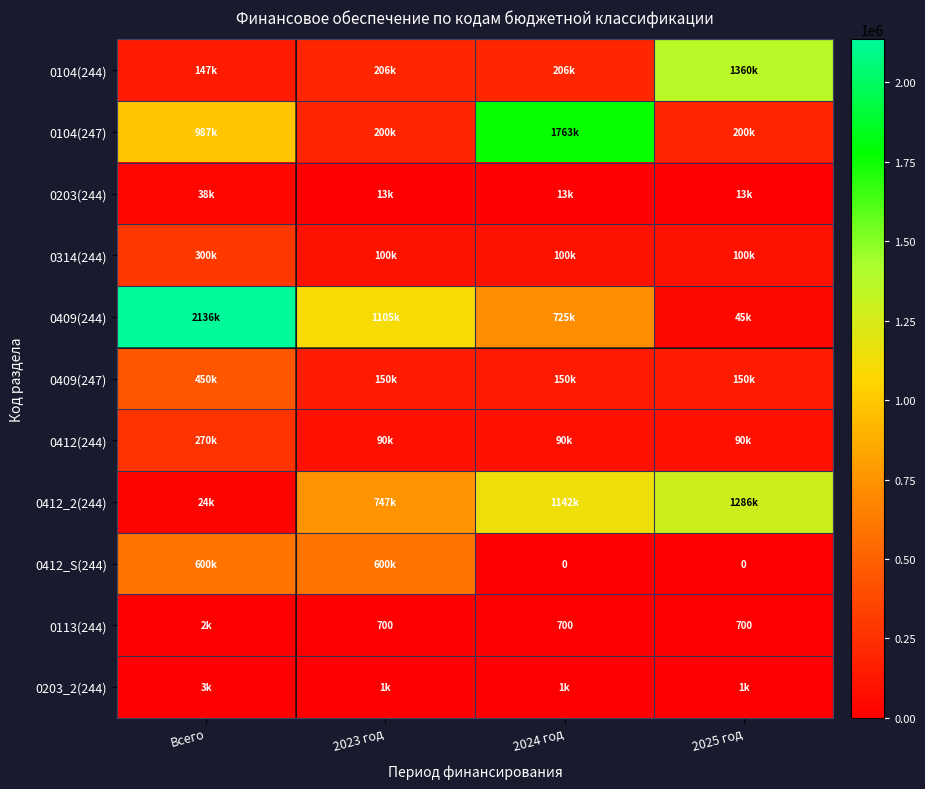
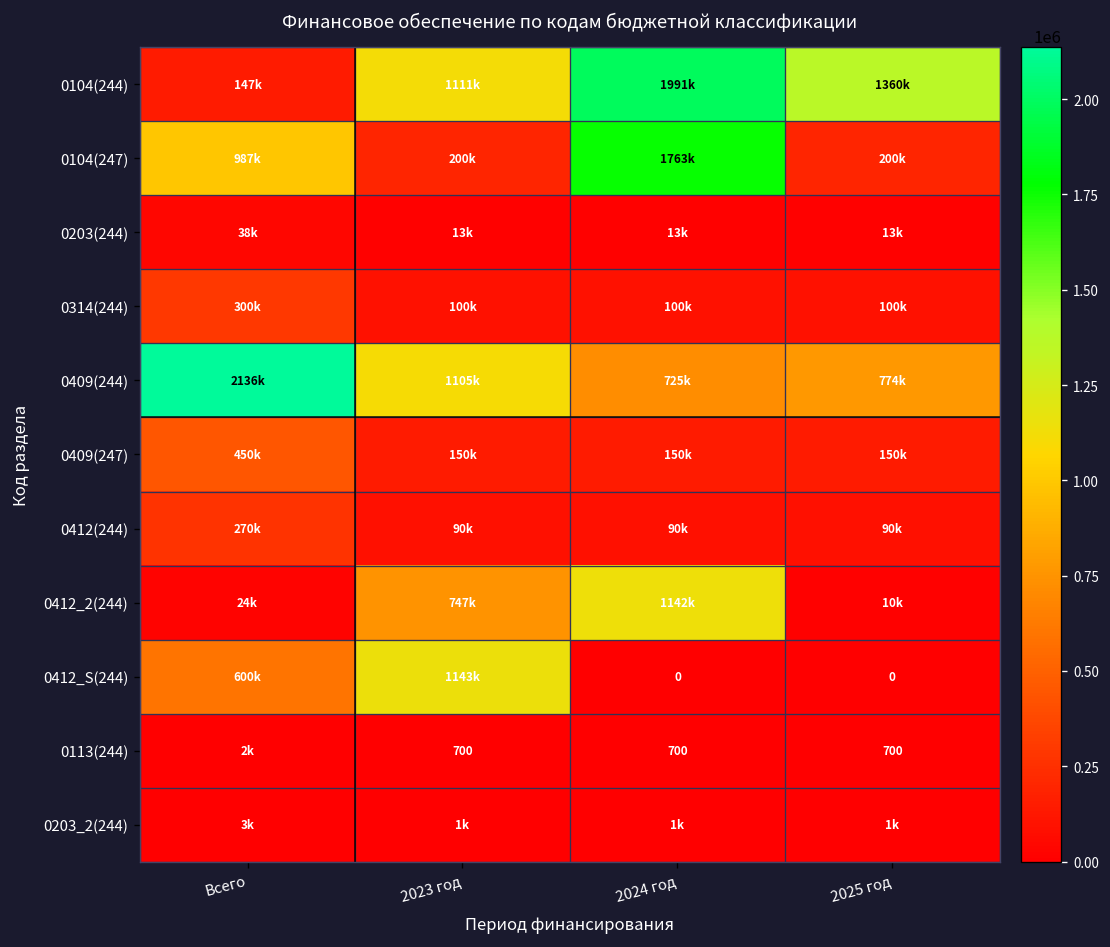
0104(244), 2023 год: 206k -> 1111k
0104(244), 2024 год: 206k -> 1991k
0409(244), 2025 год: 45k -> 774k
0412_2(244), 2025 год: 1286k -> 10k
0412_S(244), 2023 год: 600k -> 1143k
